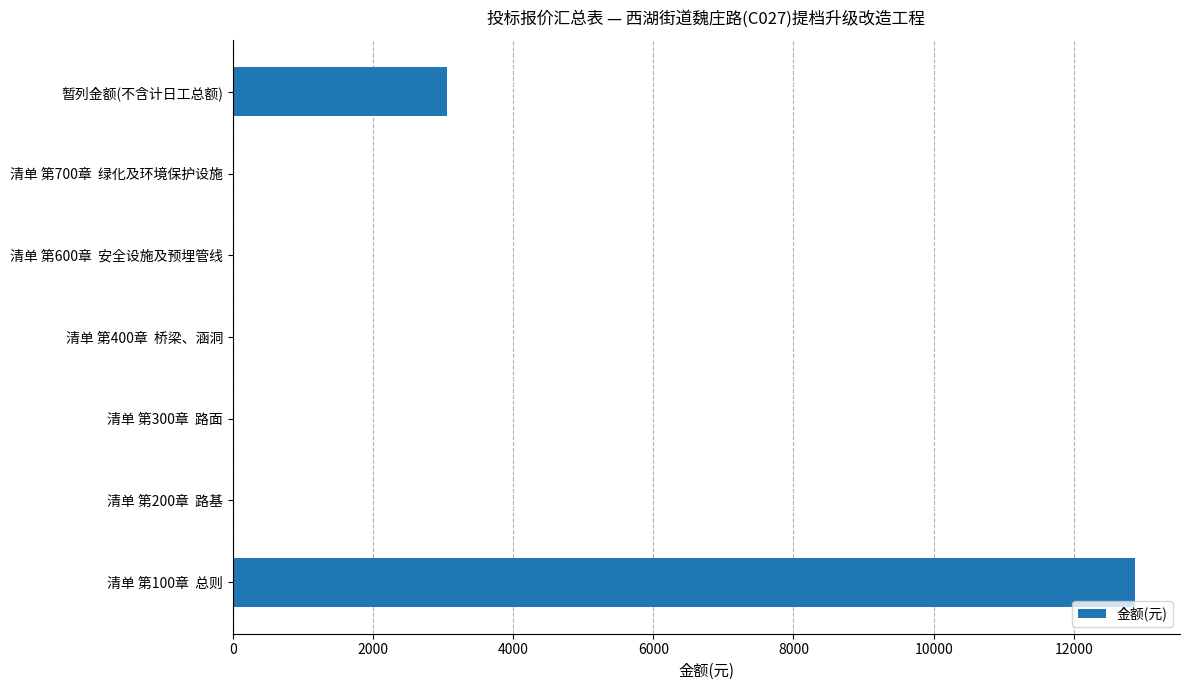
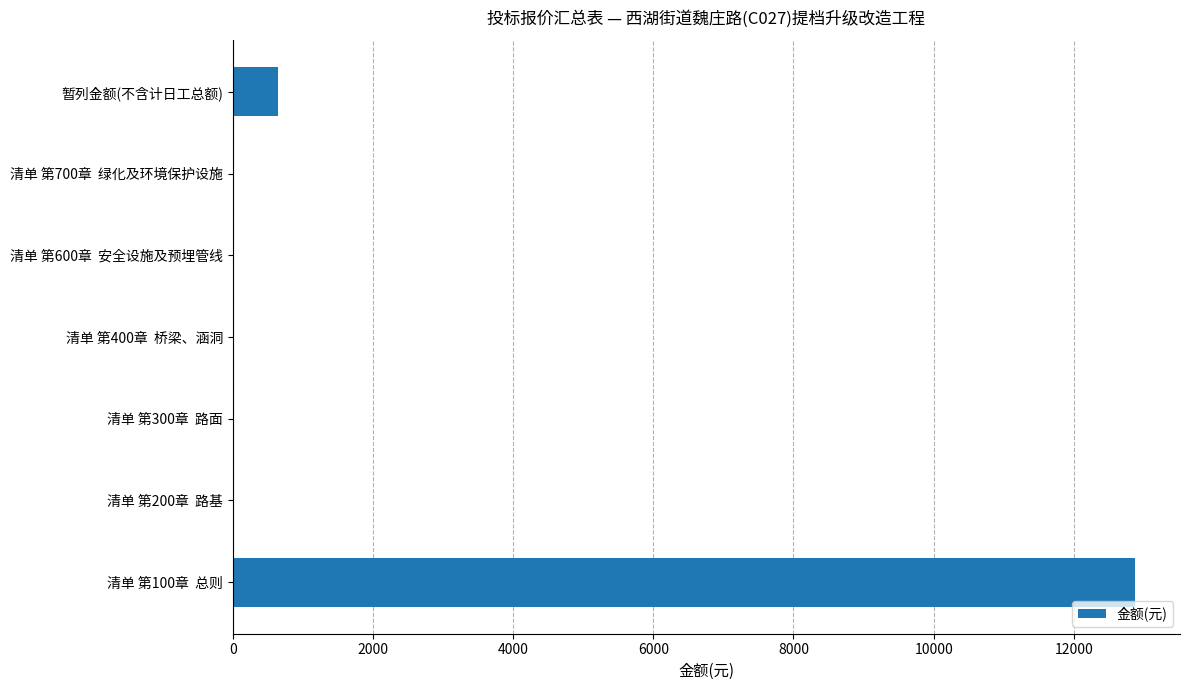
暂列金额(不含计日工总额): 3100 -> 600
